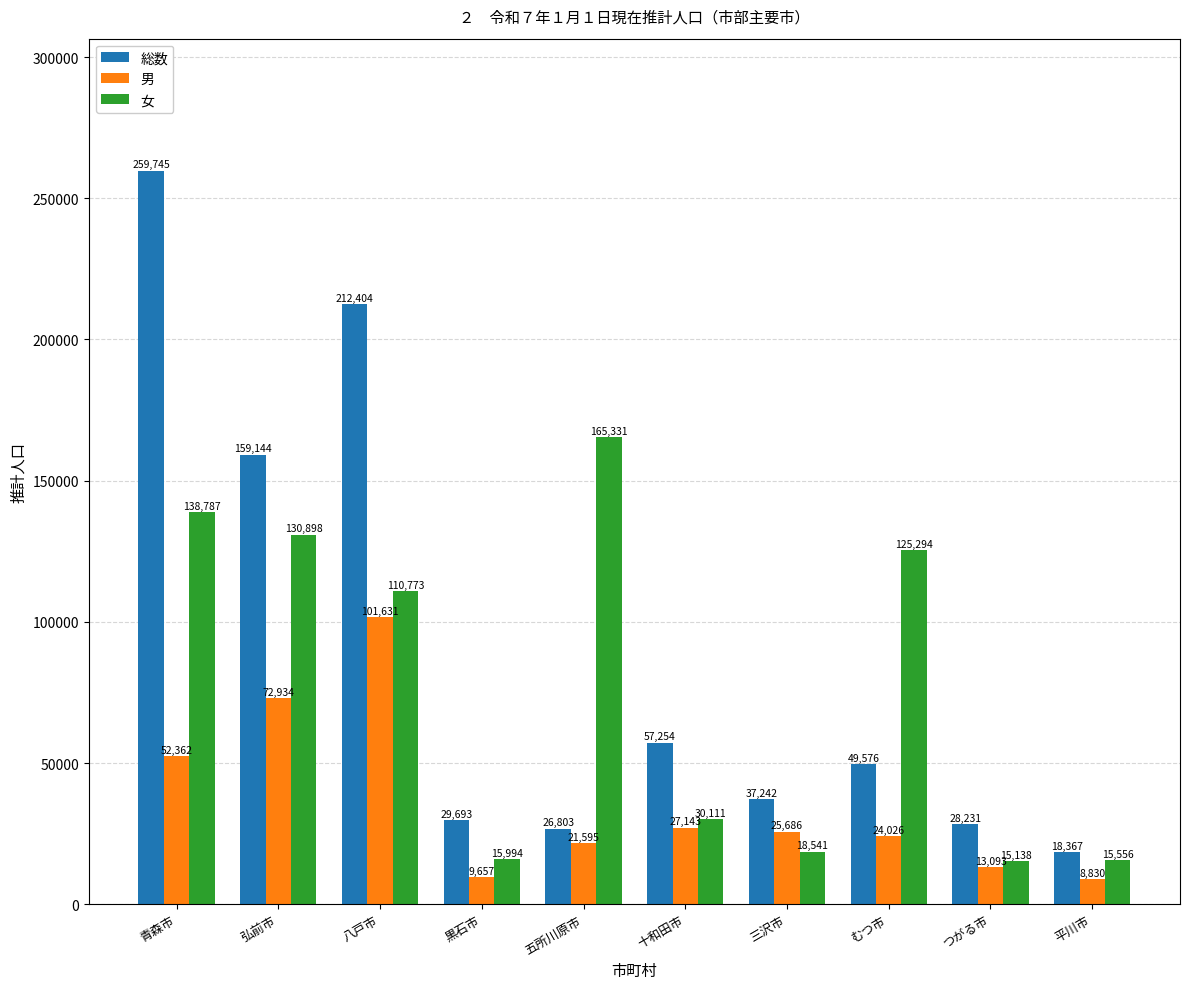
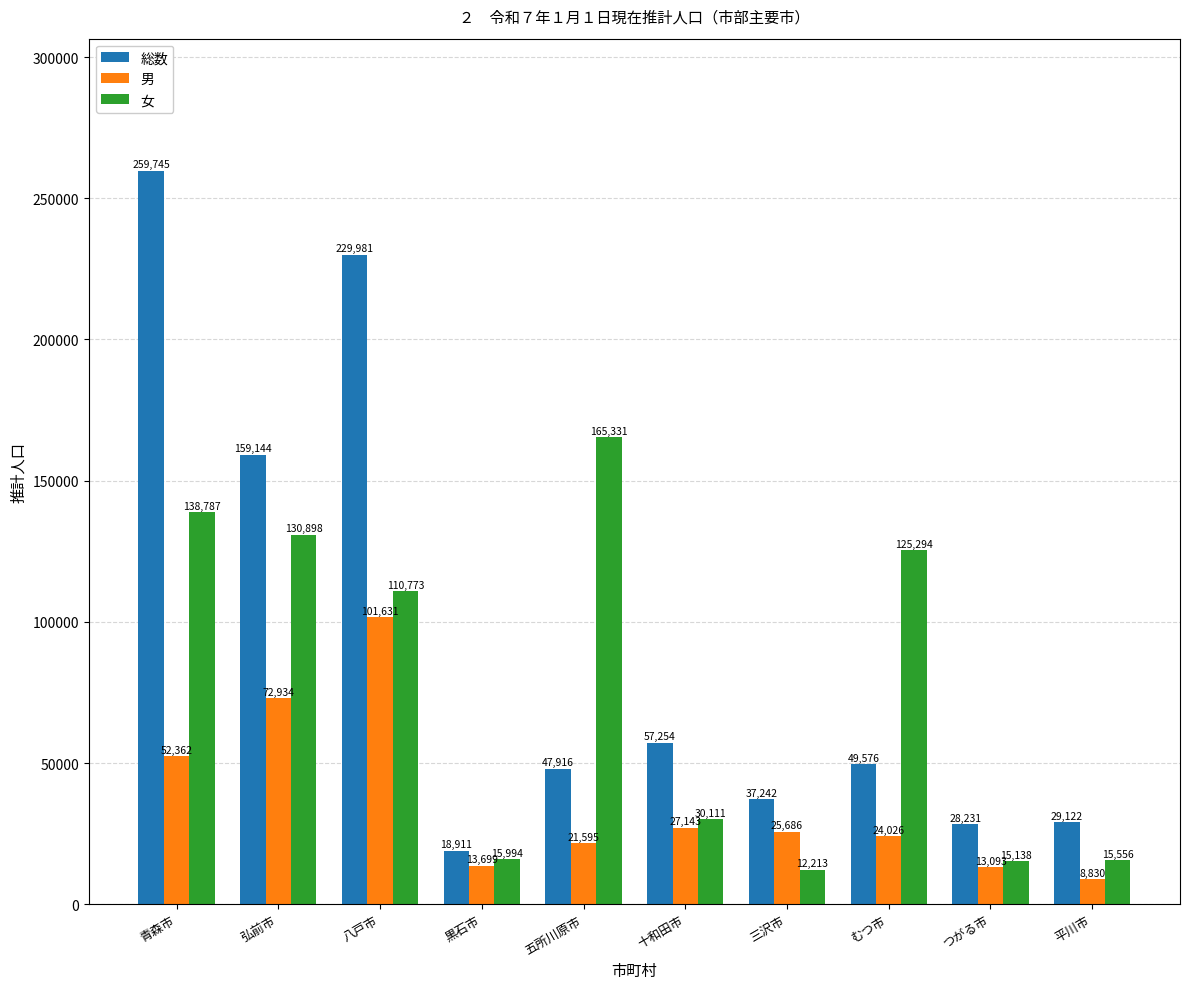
総数, 八戸市: 212,404 -> 229,981
総数, 黒石市: 29,693 -> 18,911
男, 黒石市: 9,657 -> 13,699
総数, 五所川原市: 26,803 -> 47,916
女, 三沢市: 18,541 -> 12,213
総数, 平川市: 18,367 -> 29,122
